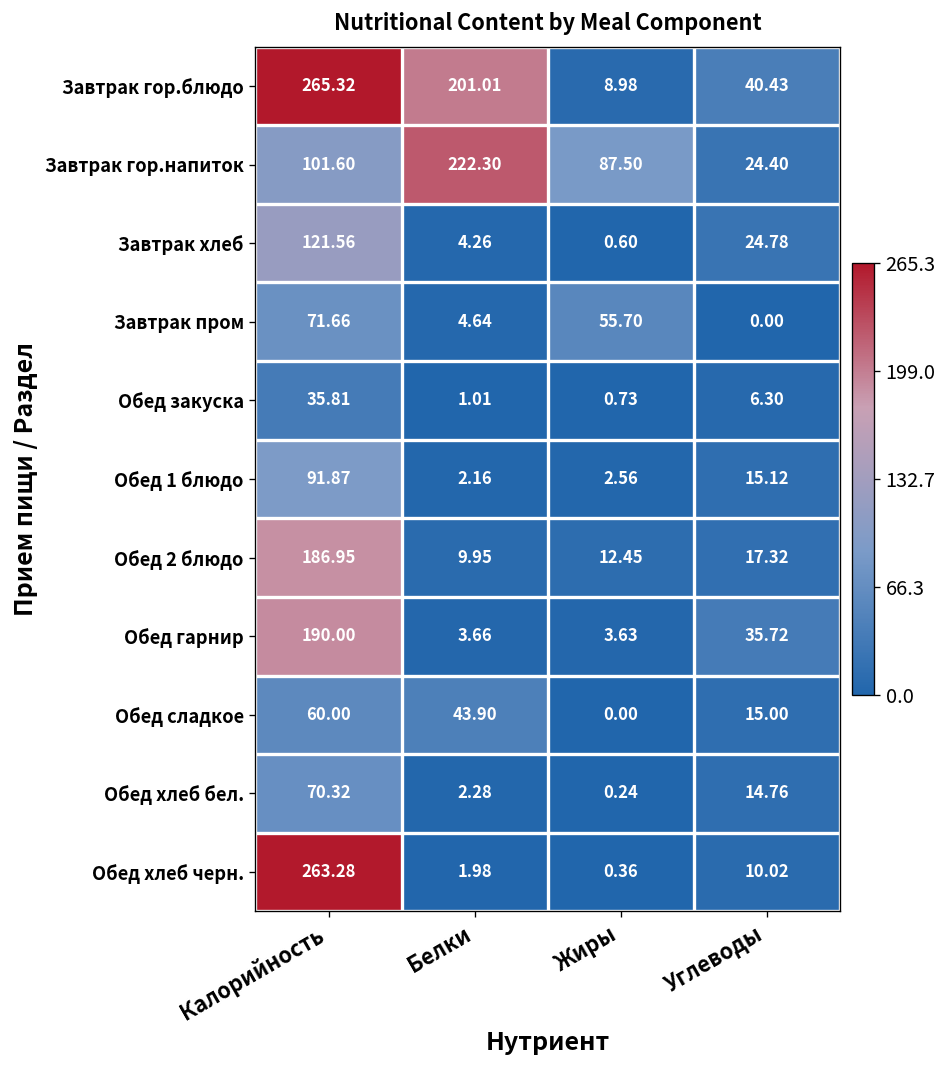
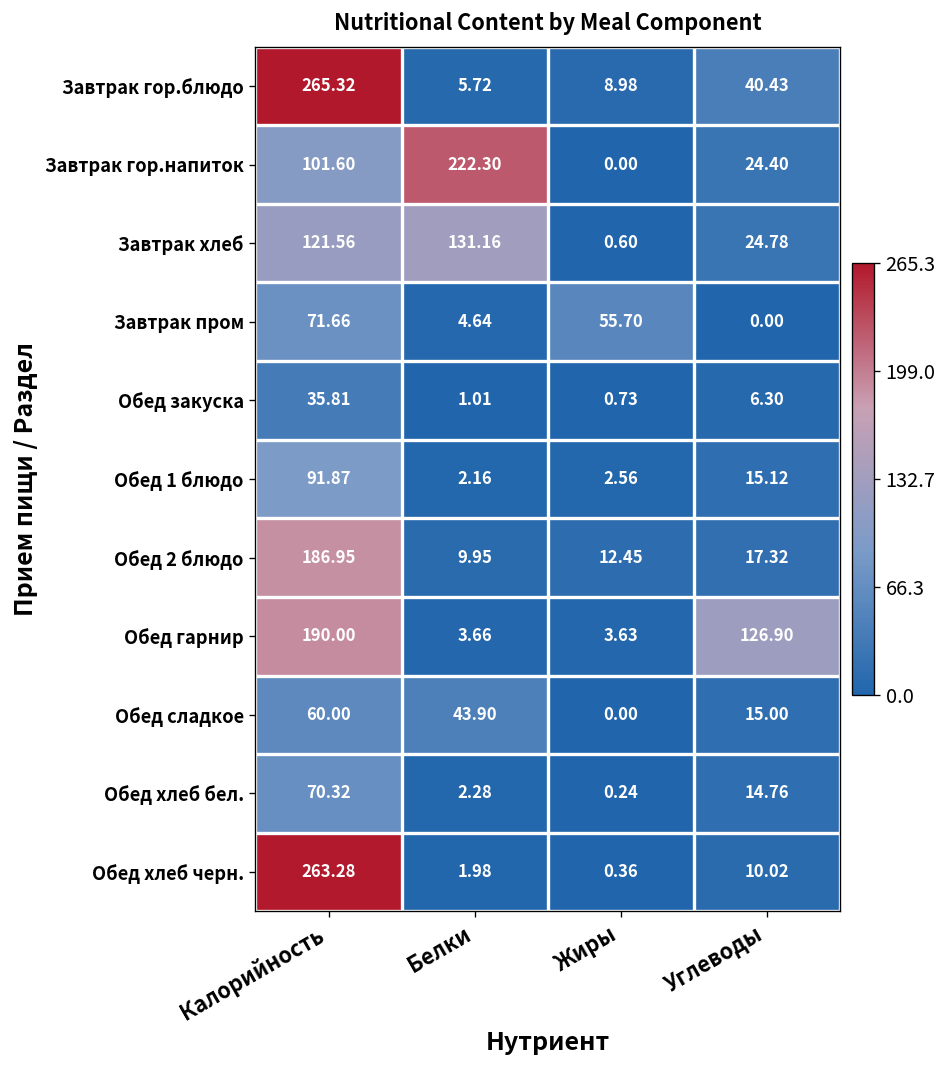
Завтрак гор.блюдо, Белки: 201.01 -> 5.72
Завтрак гор.напиток, Жиры: 87.50 -> 0.00
Завтрак хлеб, Белки: 4.26 -> 131.16
Обед гарнир, Углеводы: 35.72 -> 126.90
